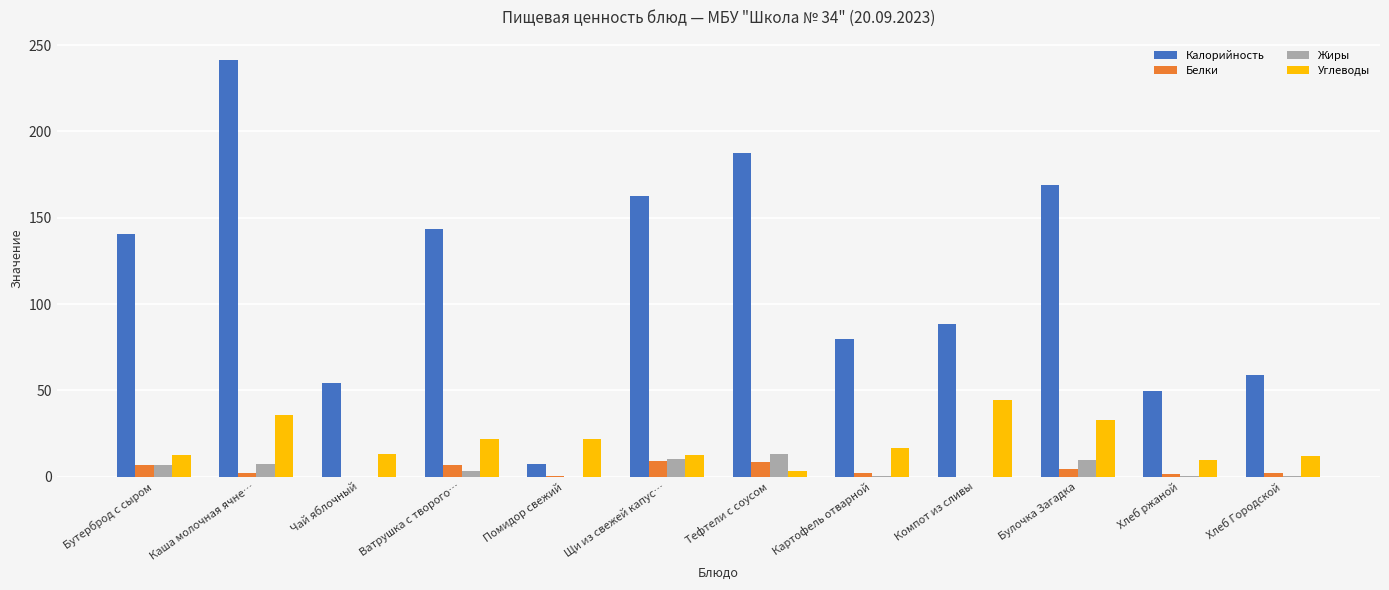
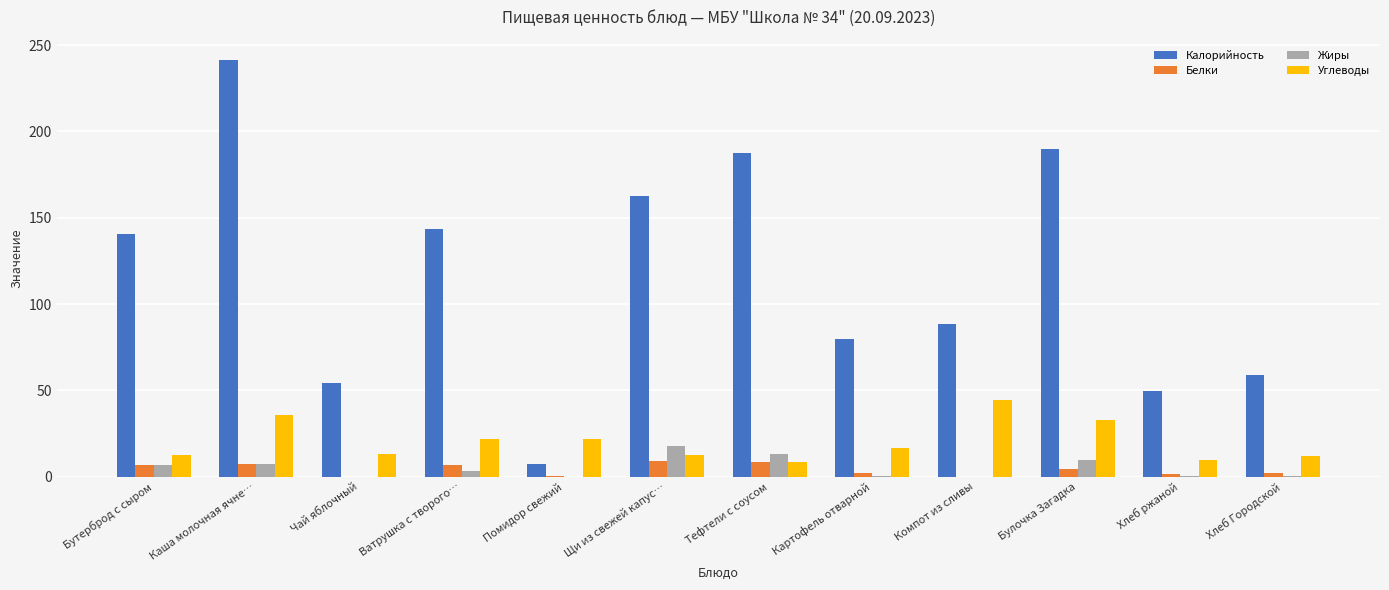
Белки, Каша молочная ячне…: 2 -> 7
Жиры, Щи из свежей капус…: 11 -> 18
Углеводы, Тефтели с соусом: 3 -> 8
Калорийность, Булочка Загадка: 169 -> 190
